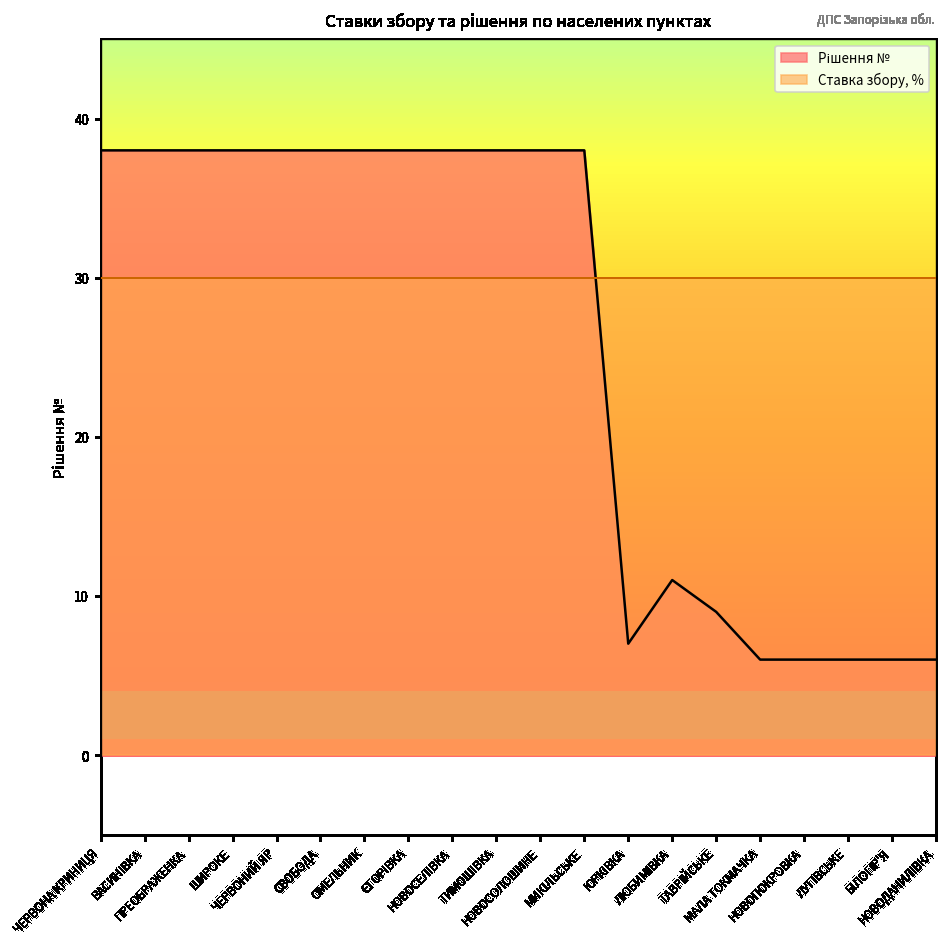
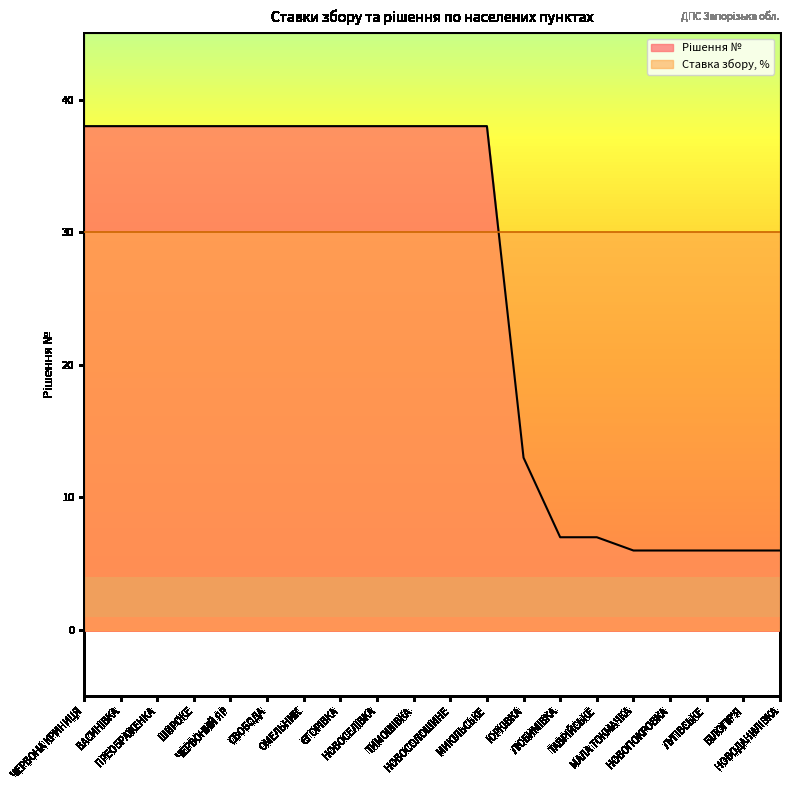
Рішення №, ЮРКІВКА: 7 -> 13
Рішення №, ЛЮБИМІВКА: 11 -> 7
Рішення №, ТАВРІЙСЬКЕ: 9 -> 7
